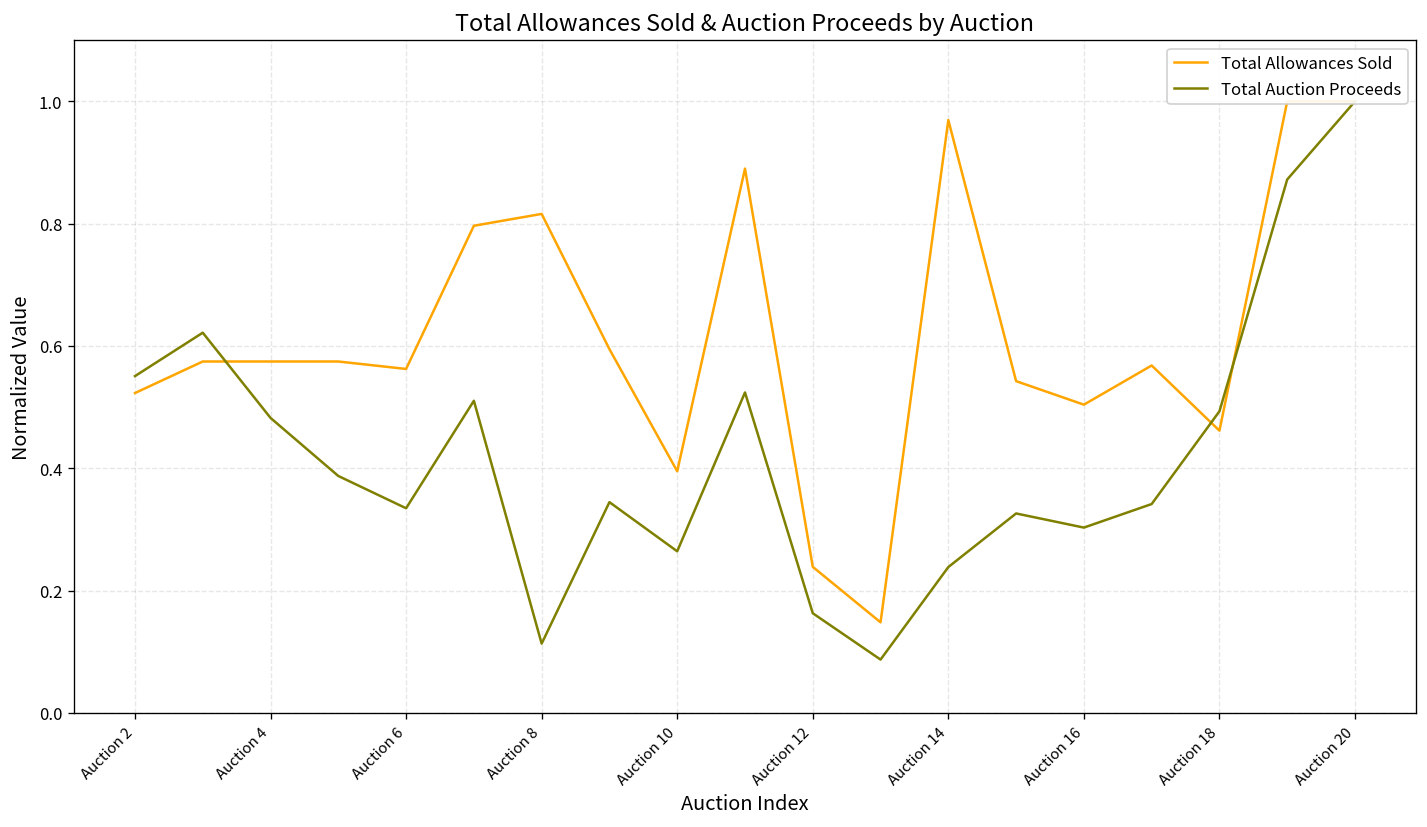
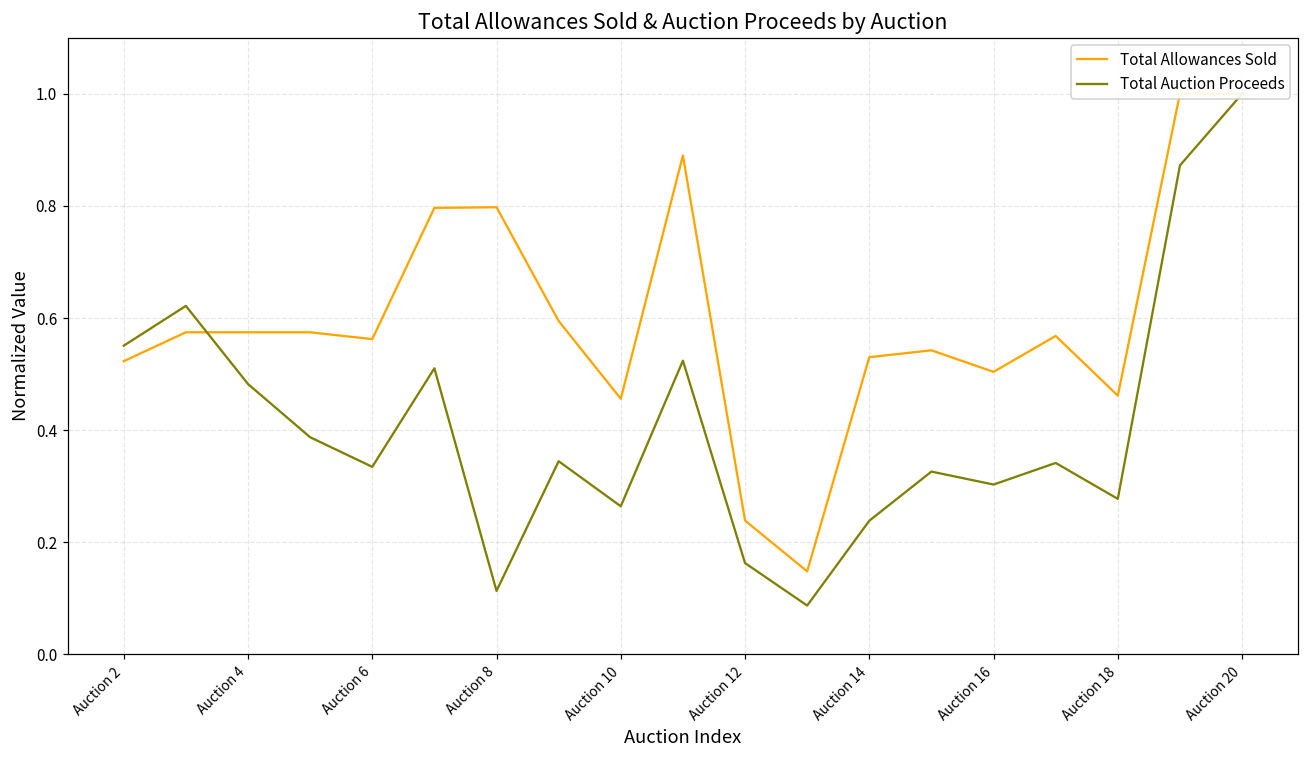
Total Allowances Sold, Auction 8: 0.82 -> 0.80
Total Allowances Sold, Auction 10: 0.40 -> 0.46
Total Allowances Sold, Auction 14: 0.97 -> 0.53
Total Auction Proceeds, Auction 18: 0.49 -> 0.28
